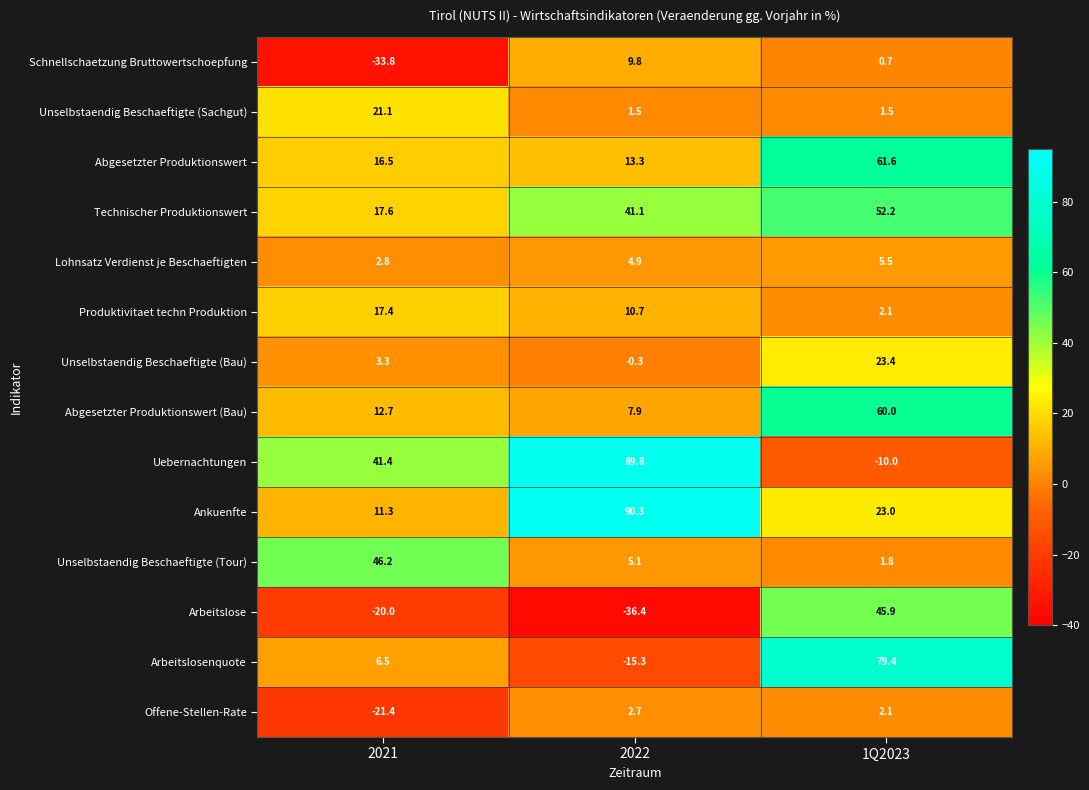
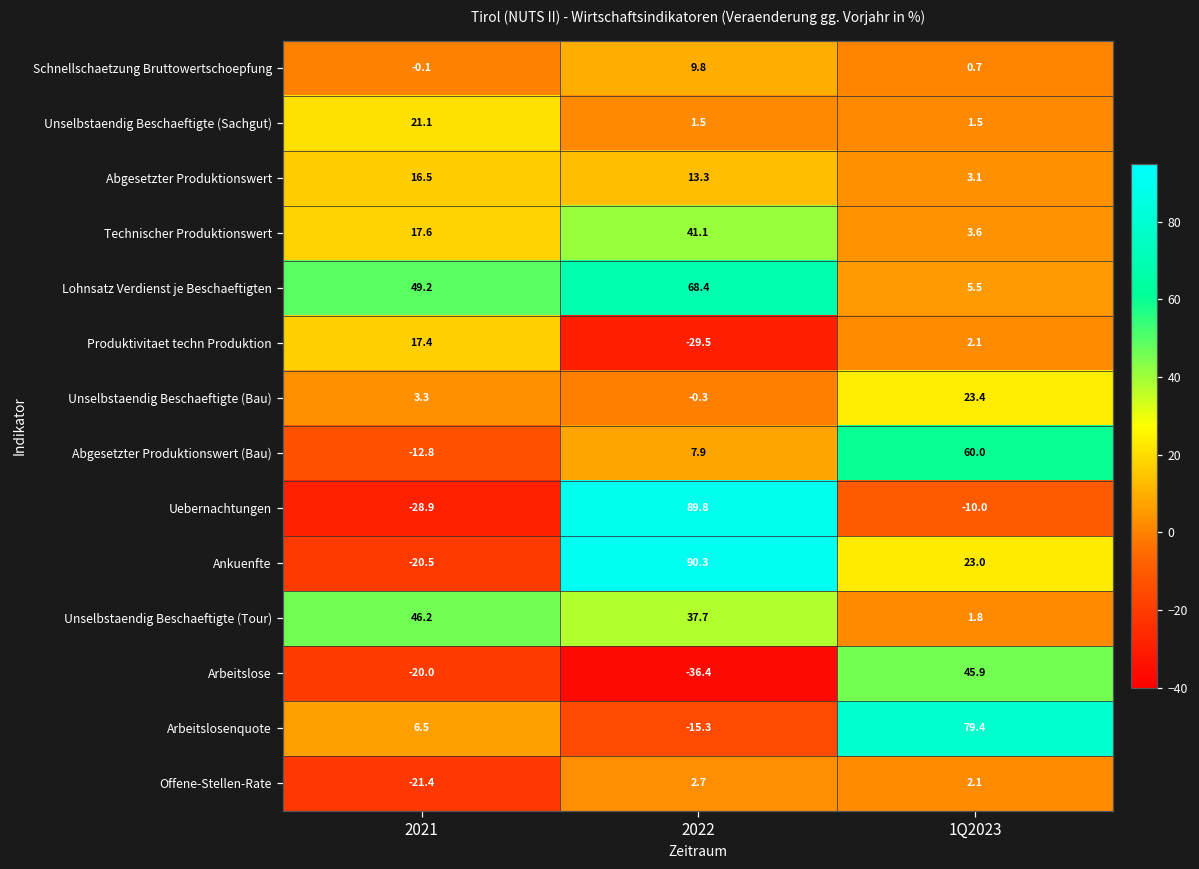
Schnellschaetzung Bruttowertschoepfung, 2021: -33.8 -> -0.1
Abgesetzter Produktionswert, 1Q2023: 61.6 -> 3.1
Technischer Produktionswert, 1Q2023: 52.2 -> 3.6
Lohnsatz Verdienst je Beschaeftigten, 2021: 2.8 -> 49.2
Lohnsatz Verdienst je Beschaeftigten, 2022: 4.9 -> 68.4
Produktivitaet techn Produktion, 2022: 10.7 -> -29.5
Abgesetzter Produktionswert (Bau), 2021: 12.7 -> -12.8
Uebernachtungen, 2021: 41.4 -> -28.9
Ankuenfte, 2021: 11.3 -> -20.5
Unselbstaendig Beschaeftigte (Tour), 2022: 5.1 -> 37.7
